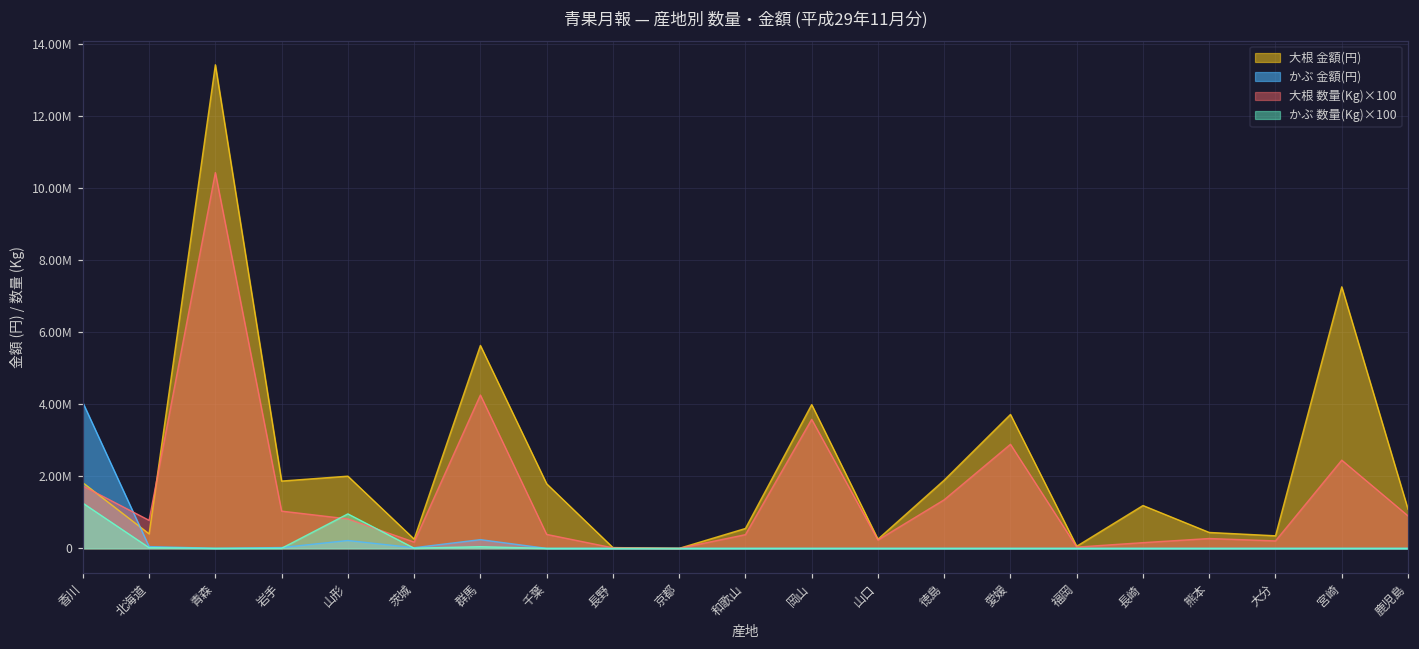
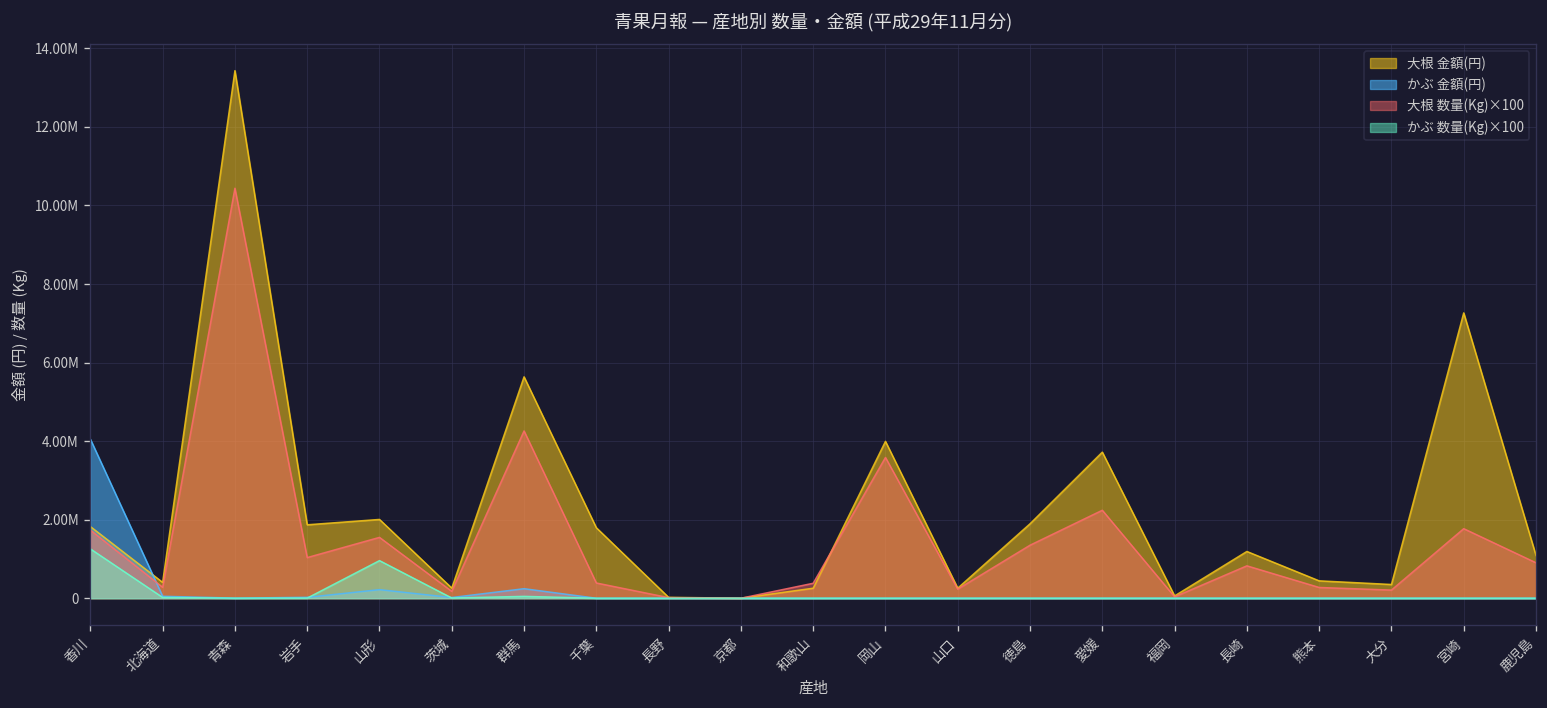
大根 数量(Kg)×100, 北海道: 800000 -> 300000
大根 数量(Kg)×100, 山形: 800000 -> 1500000
大根 金額(円), 和歌山: 600000 -> 300000
大根 数量(Kg)×100, 愛媛: 2900000 -> 2200000
大根 数量(Kg)×100, 長崎: 200000 -> 800000
大根 数量(Kg)×100, 宮崎: 2500000 -> 1800000
